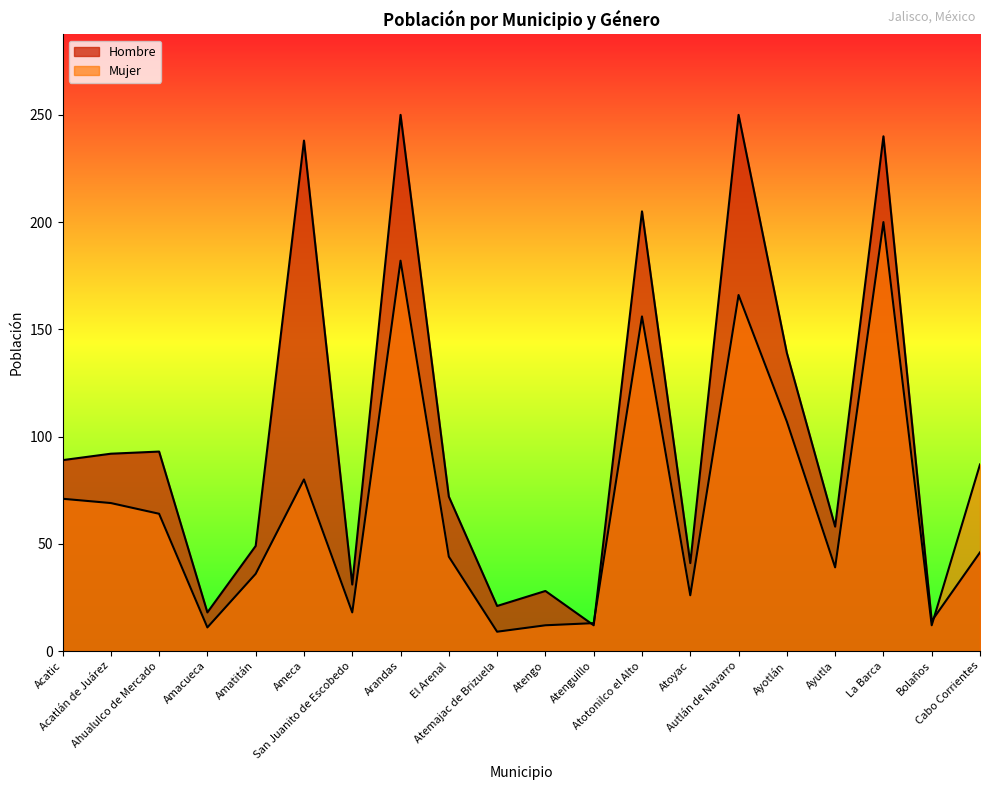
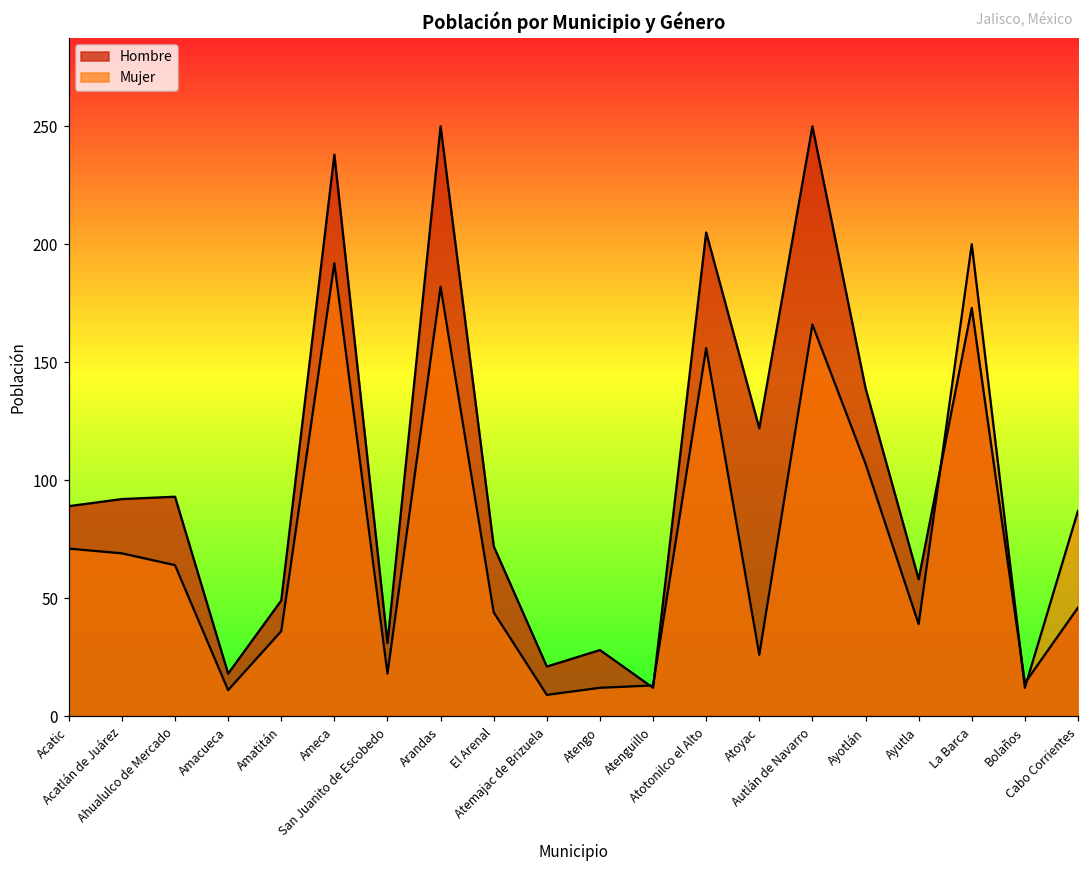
Mujer, Ameca: 80 -> 192
Hombre, Atoyac: 41 -> 122
Hombre, La Barca: 240 -> 173
